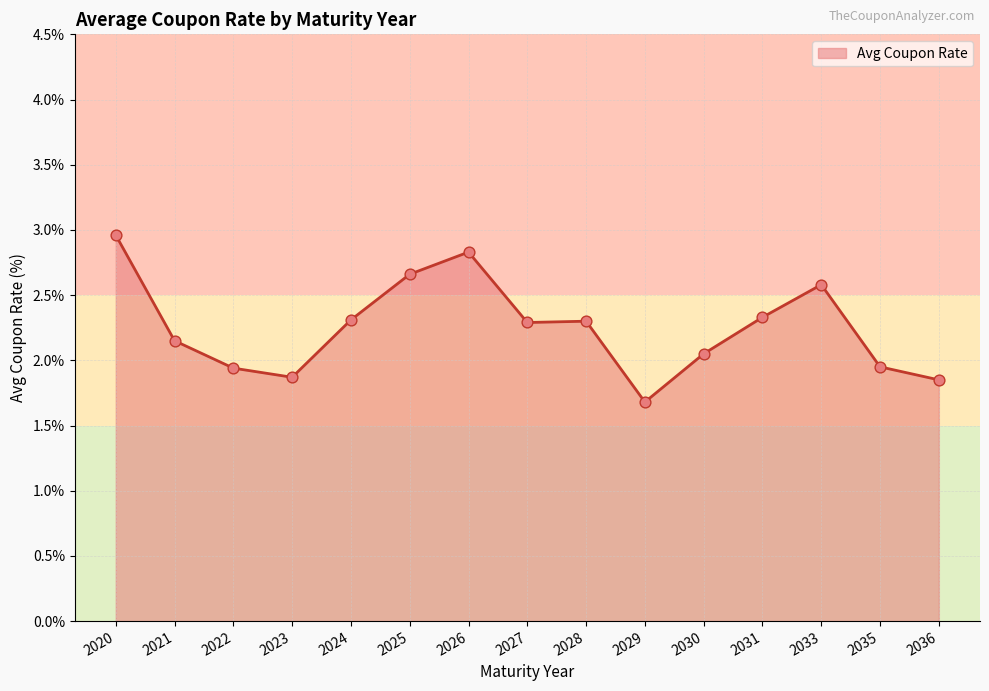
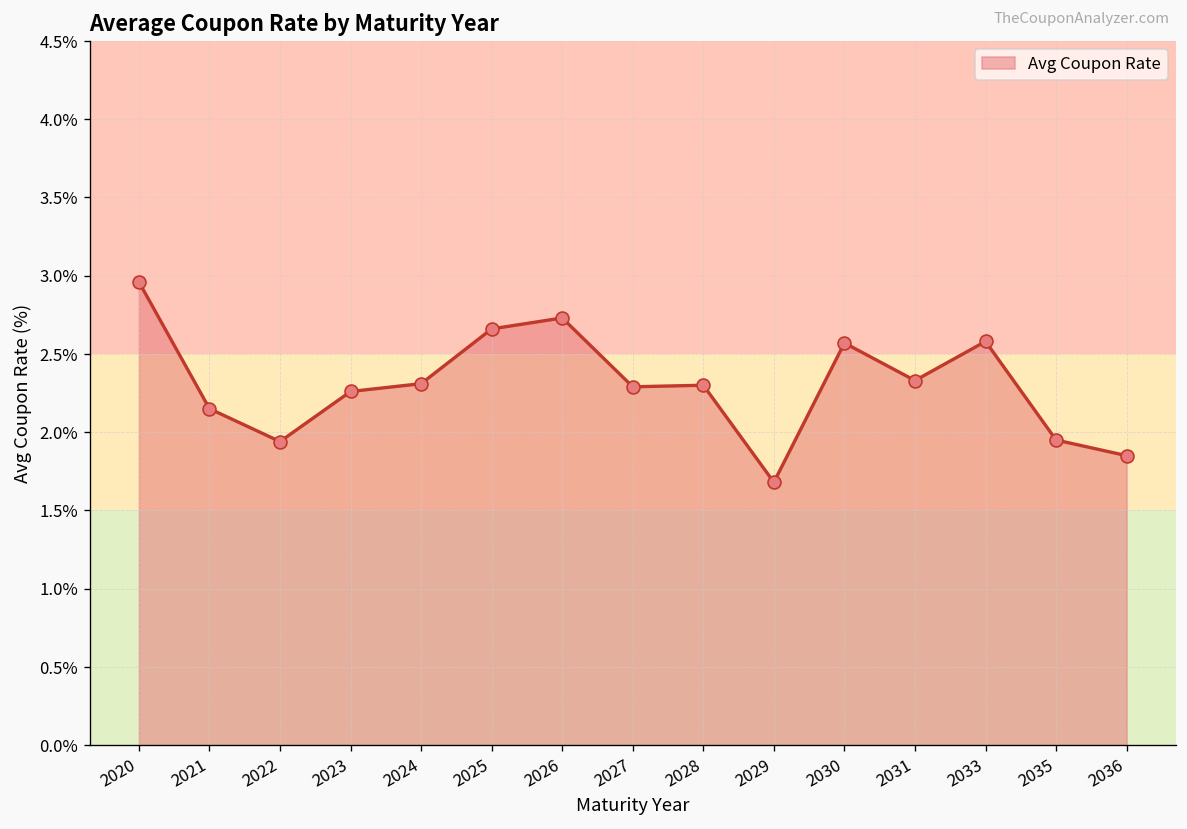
2023: 1.87% -> 2.26%
2026: 2.83% -> 2.73%
2030: 2.05% -> 2.57%
